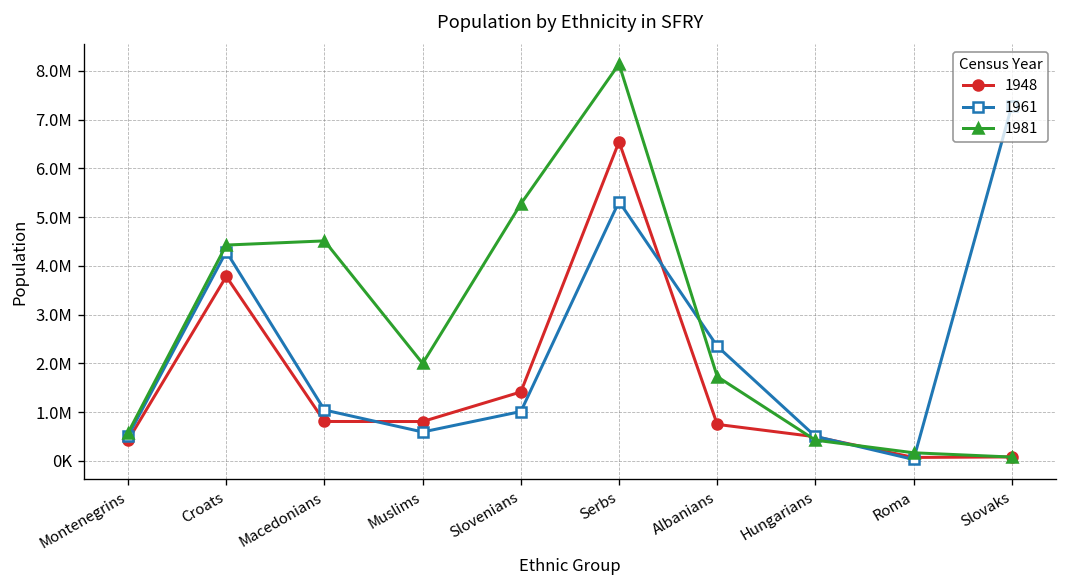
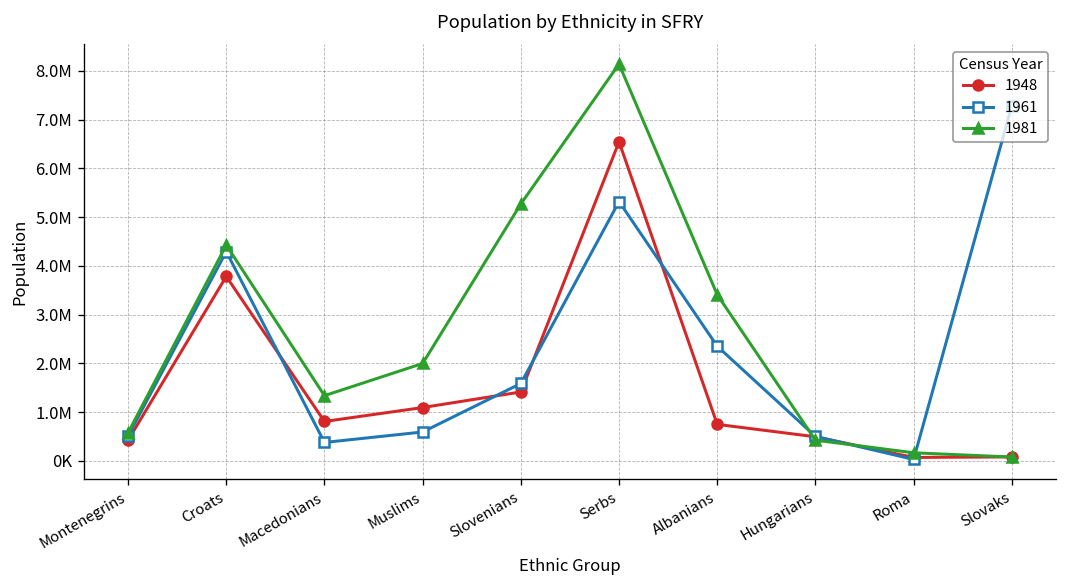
1961, Macedonians: 1000000 -> 400000
1981, Macedonians: 4500000 -> 1300000
1948, Muslims: 800000 -> 1100000
1961, Slovenians: 1000000 -> 1600000
1981, Albanians: 1700000 -> 3400000
